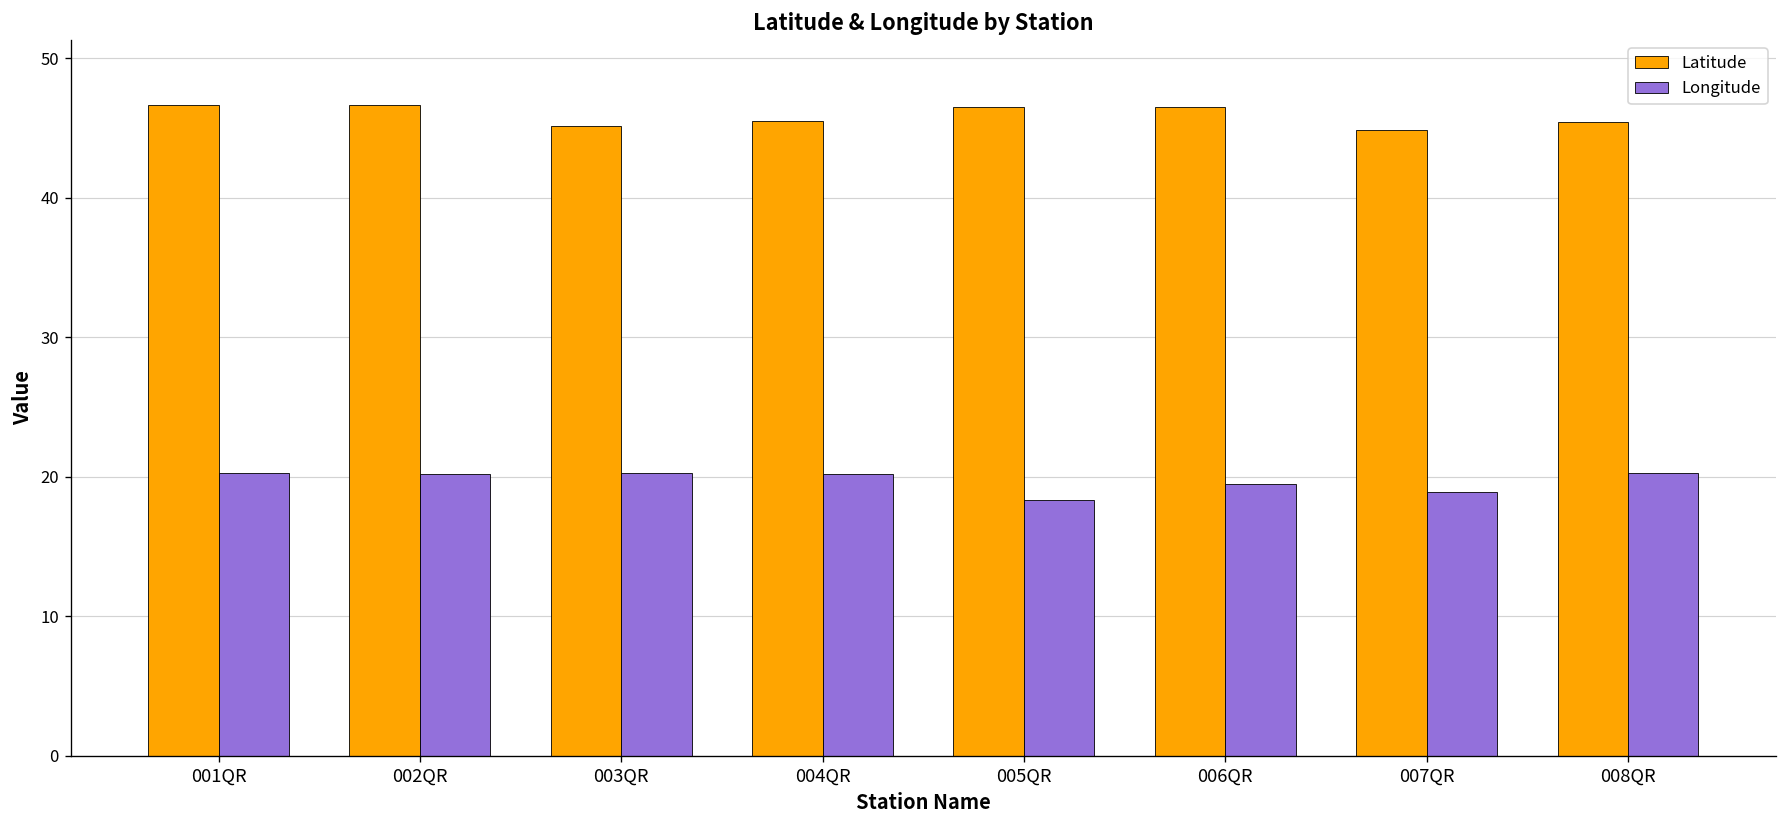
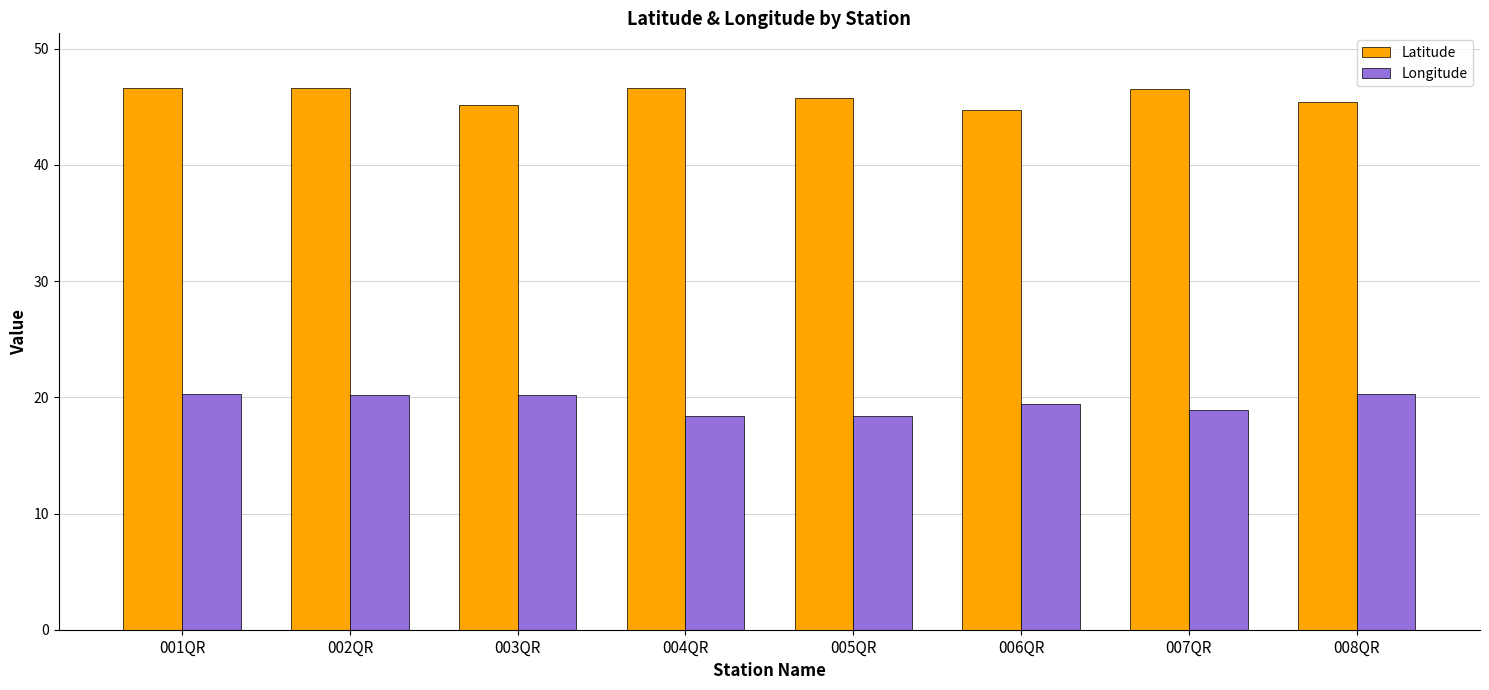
Latitude, 004QR: 45.5 -> 46.6
Longitude, 004QR: 20.2 -> 18.4
Latitude, 005QR: 46.5 -> 45.7
Latitude, 006QR: 46.5 -> 44.7
Latitude, 007QR: 44.9 -> 46.5
